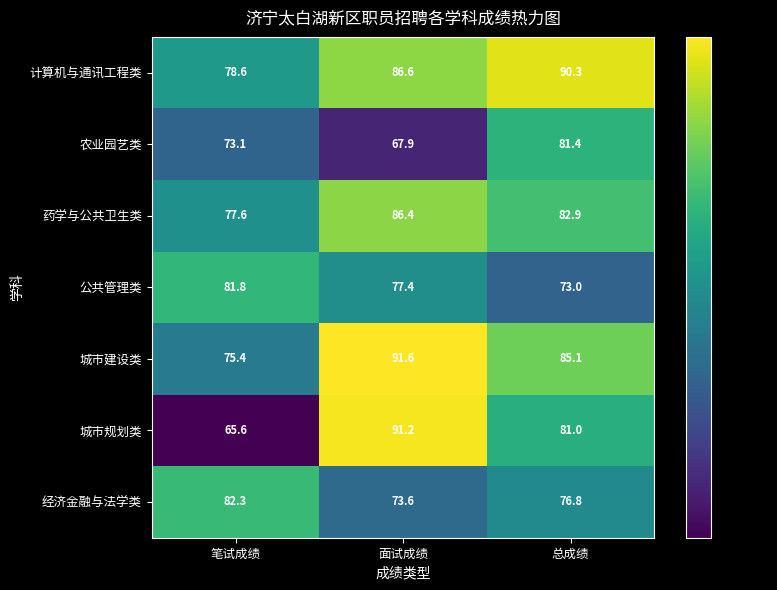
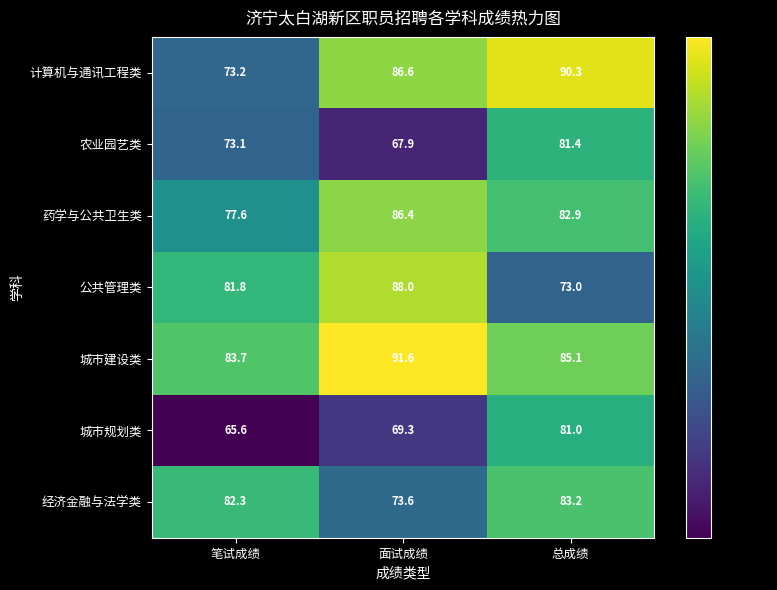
计算机与通讯工程类, 笔试成绩: 78.6 -> 73.2
公共管理类, 面试成绩: 77.4 -> 88.0
城市建设类, 笔试成绩: 75.4 -> 83.7
城市规划类, 面试成绩: 91.2 -> 69.3
经济金融与法学类, 总成绩: 76.8 -> 83.2
